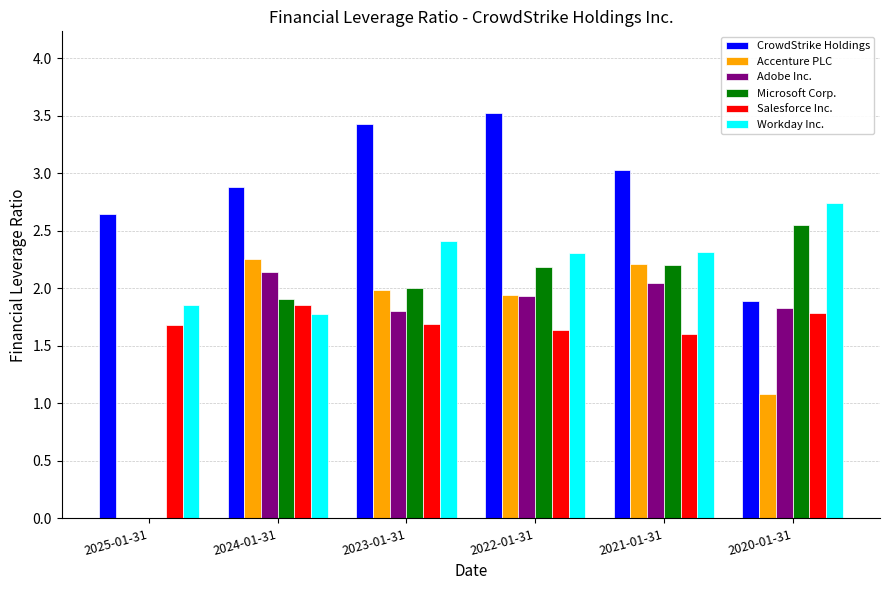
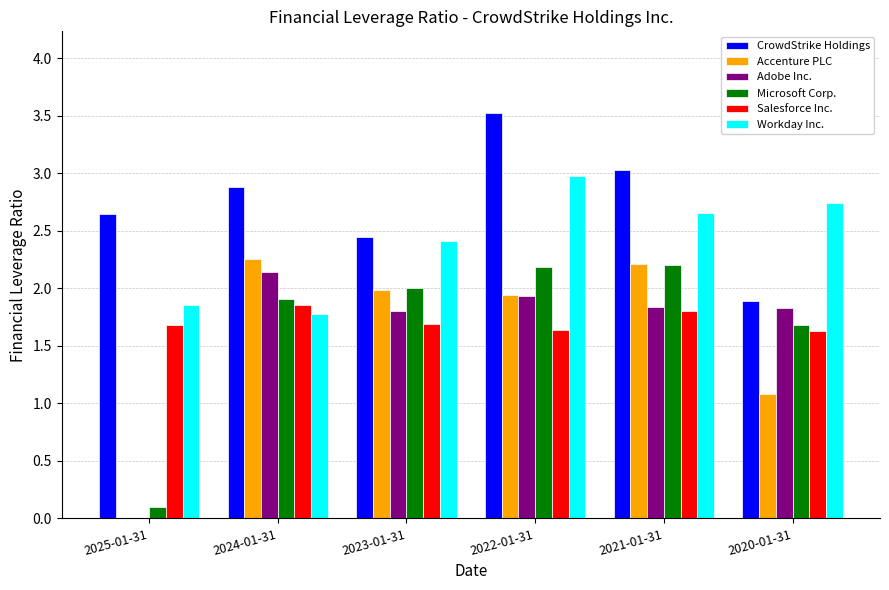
Microsoft Corp., 2025-01-31: 0.0 -> 0.1
CrowdStrike Holdings, 2023-01-31: 3.43 -> 2.45
Workday Inc., 2022-01-31: 2.31 -> 2.98
Adobe Inc., 2021-01-31: 2.05 -> 1.84
Salesforce Inc., 2021-01-31: 1.6 -> 1.8
Workday Inc., 2021-01-31: 2.32 -> 2.66
Microsoft Corp., 2020-01-31: 2.55 -> 1.68
Salesforce Inc., 2020-01-31: 1.79 -> 1.63
